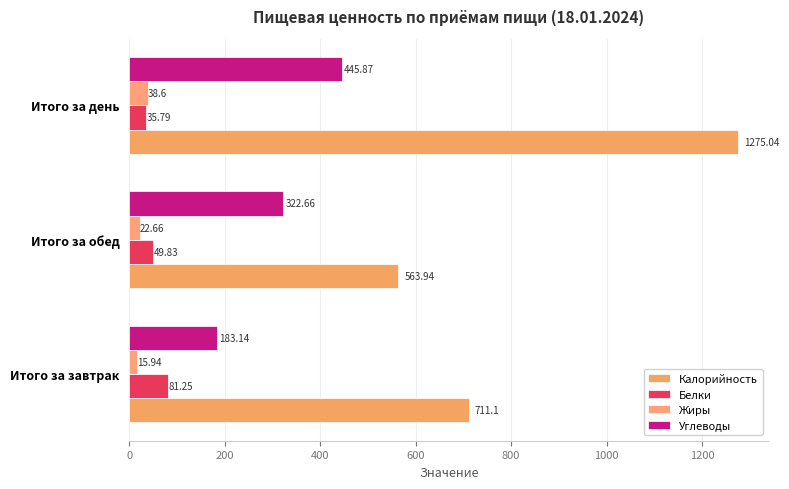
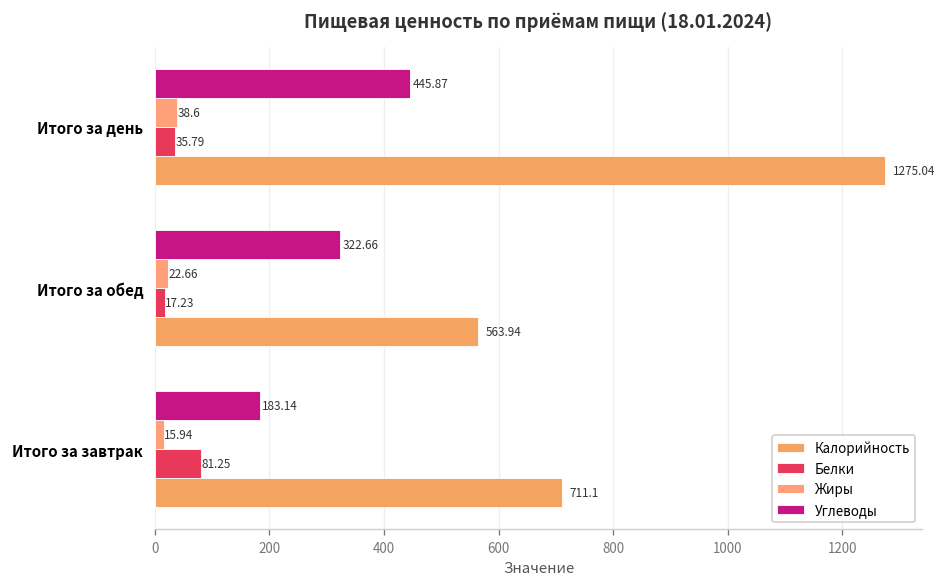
Белки, Итого за обед: 49.83 -> 17.23
